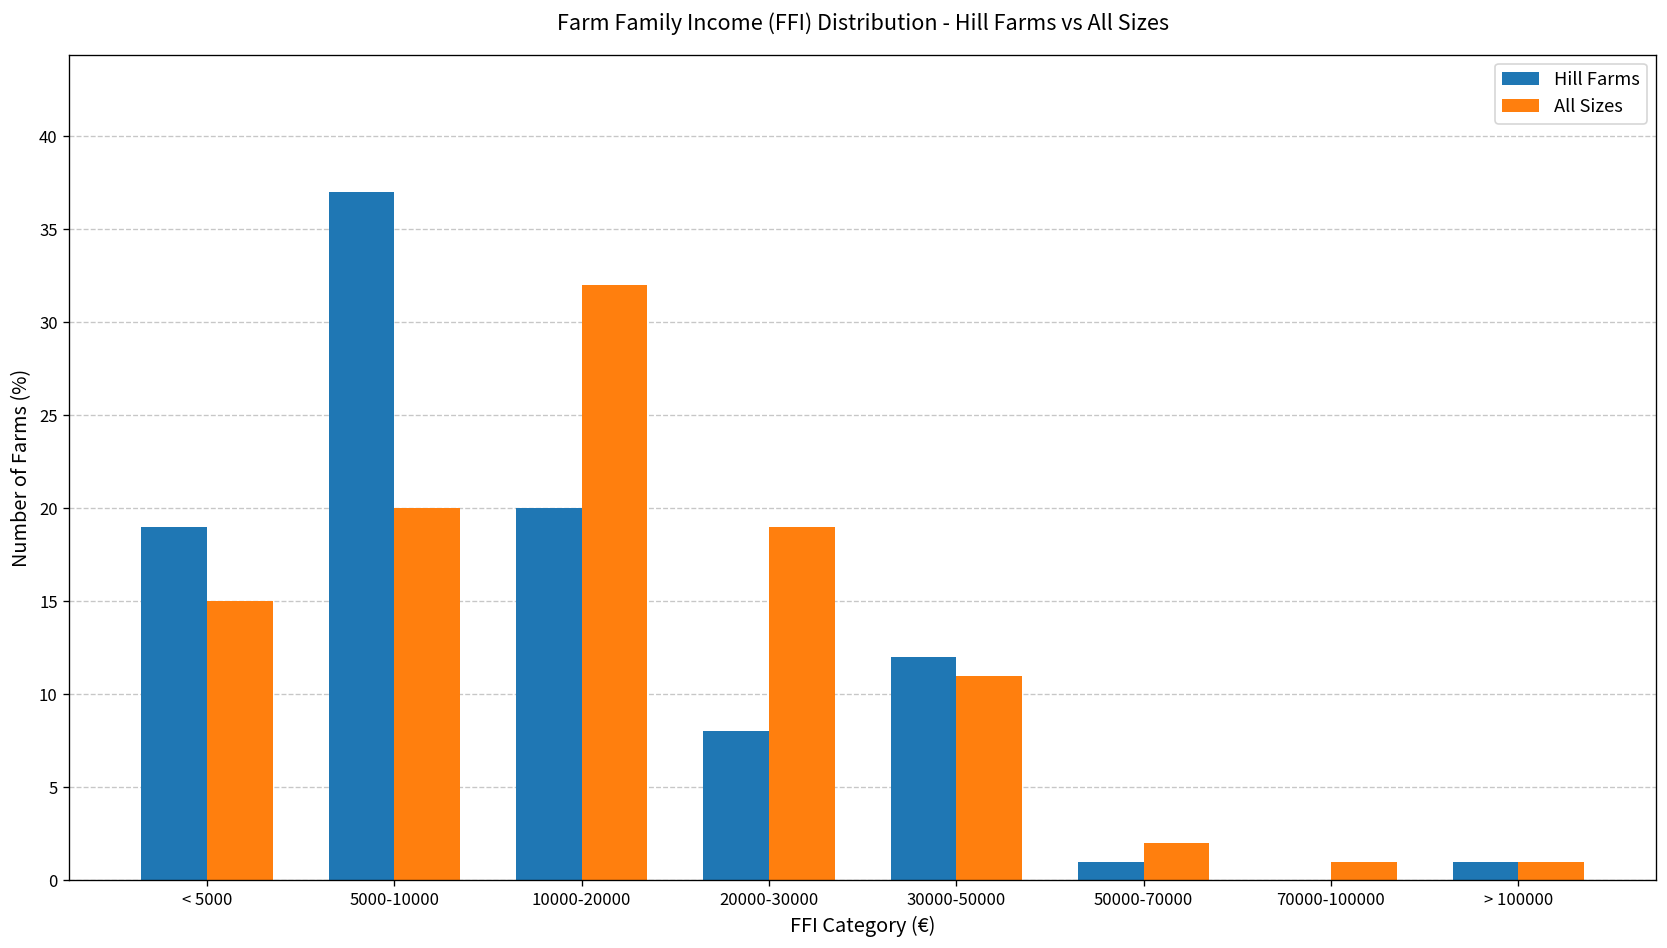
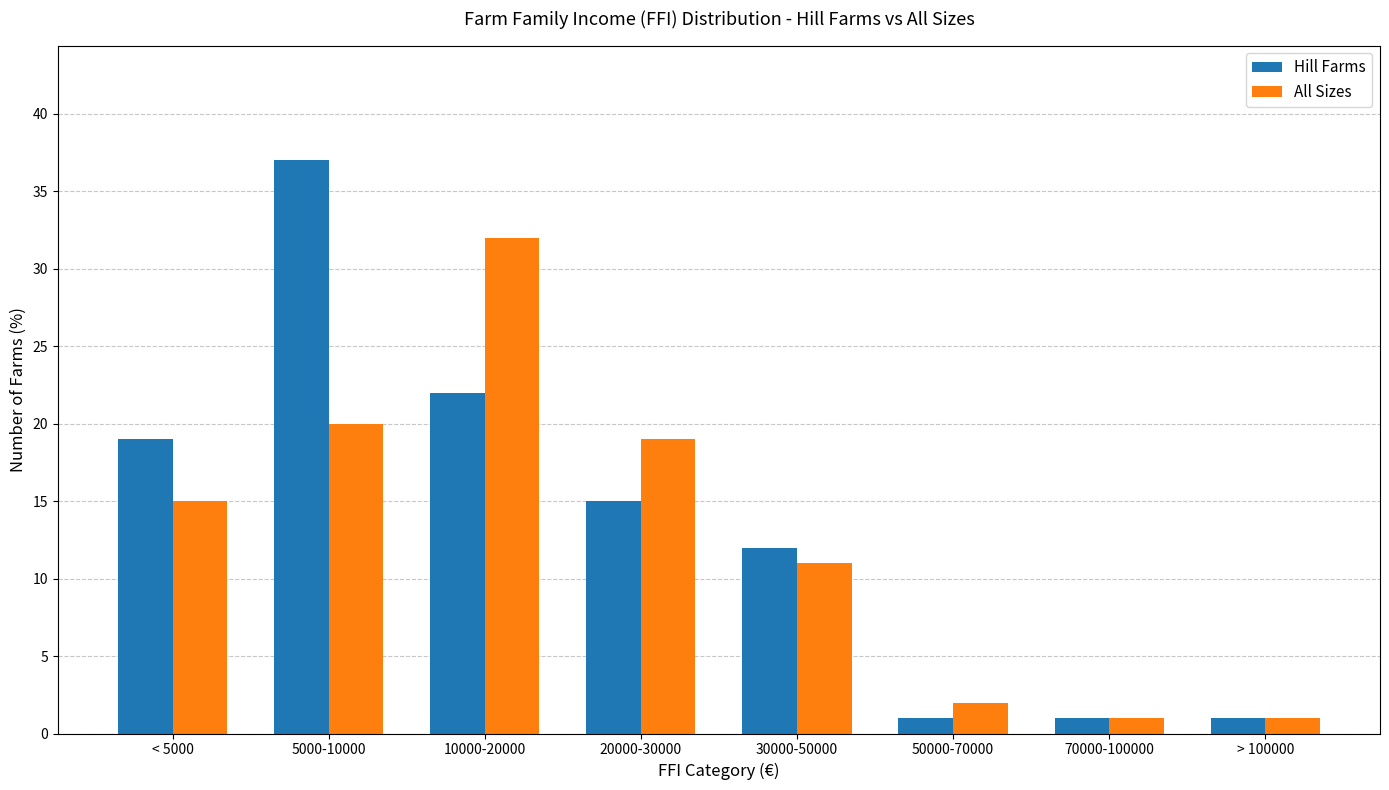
Hill Farms, 10000-20000: 20 -> 22
Hill Farms, 20000-30000: 8 -> 15
Hill Farms, 70000-100000: 0 -> 1
